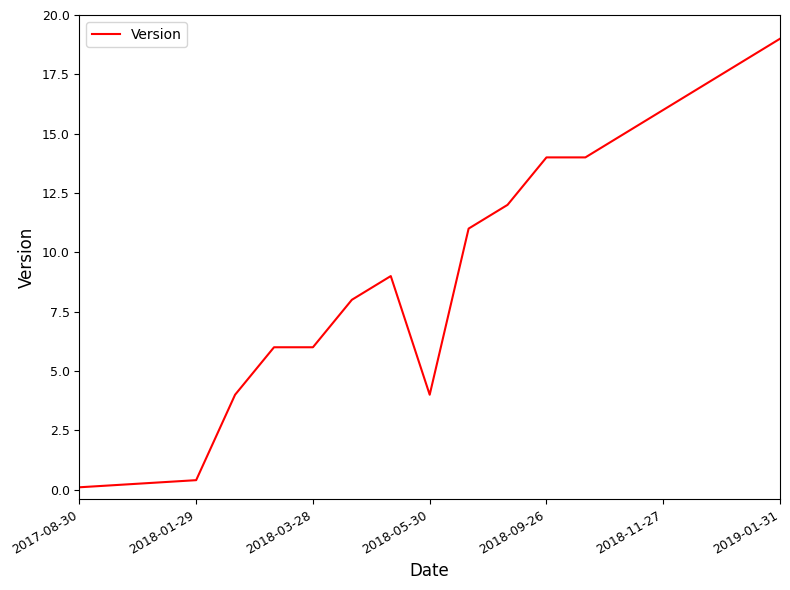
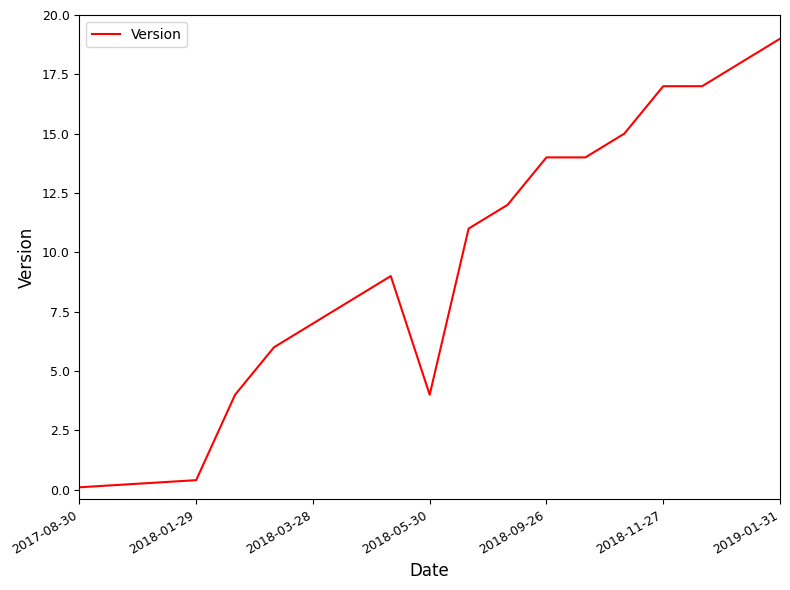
2018-03-28: 6 -> 7
2018-11-27: 16 -> 17
